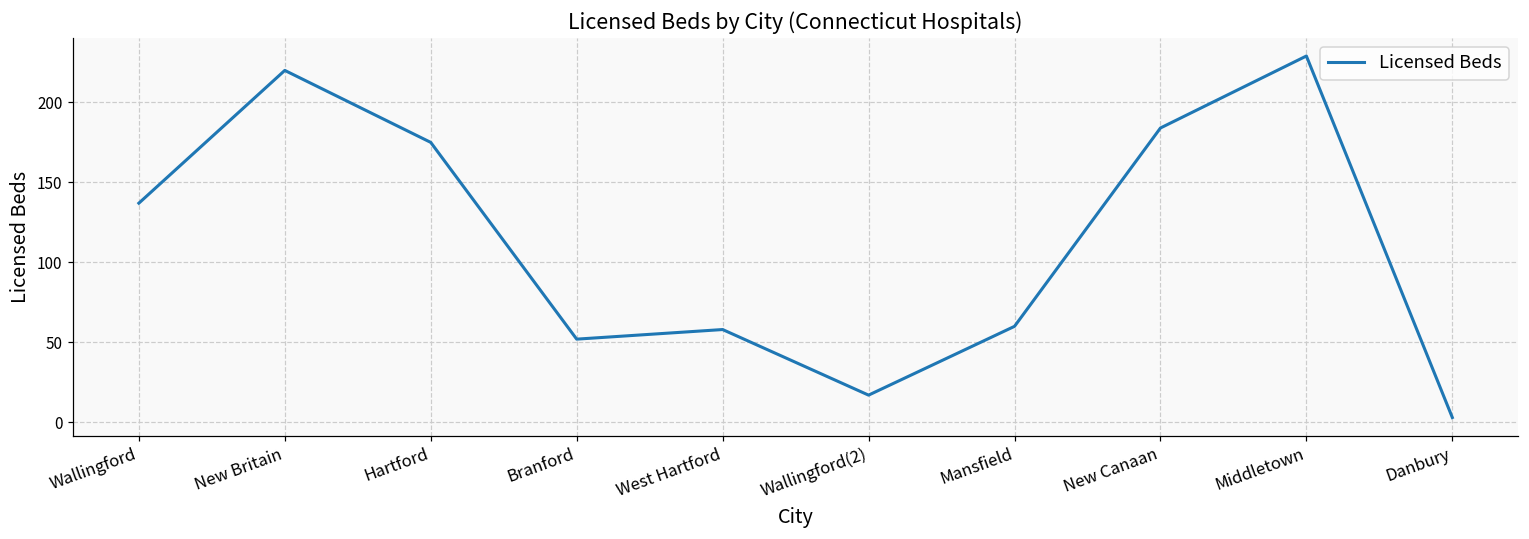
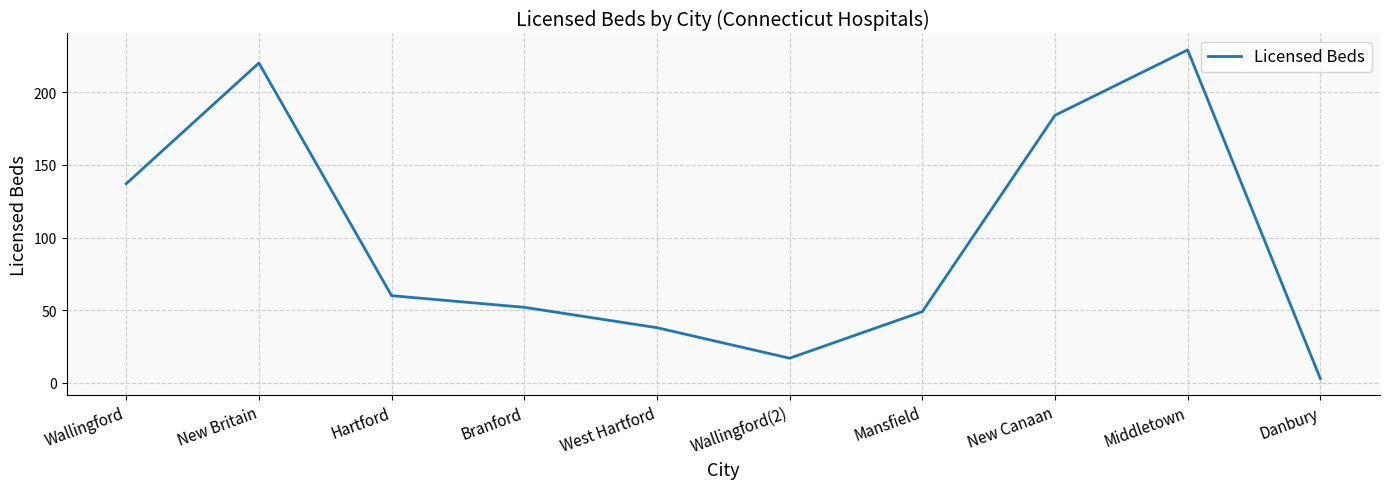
Hartford: 175 -> 60
West Hartford: 58 -> 38
Mansfield: 60 -> 49
